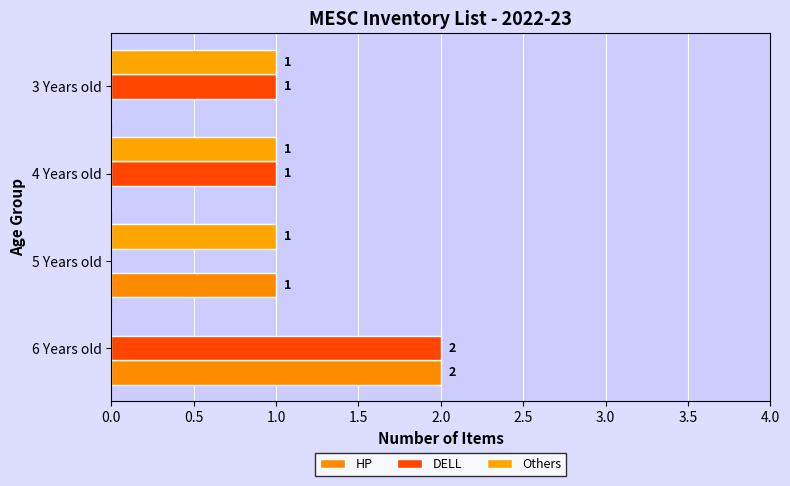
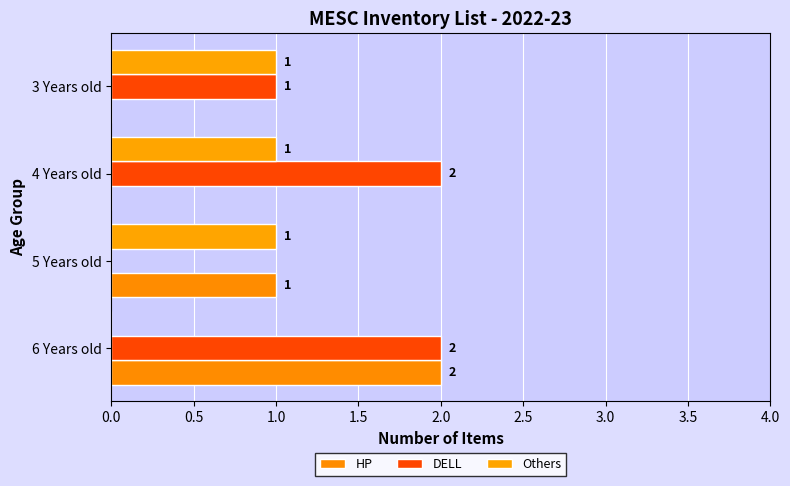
DELL, 4 Years old: 1 -> 2
